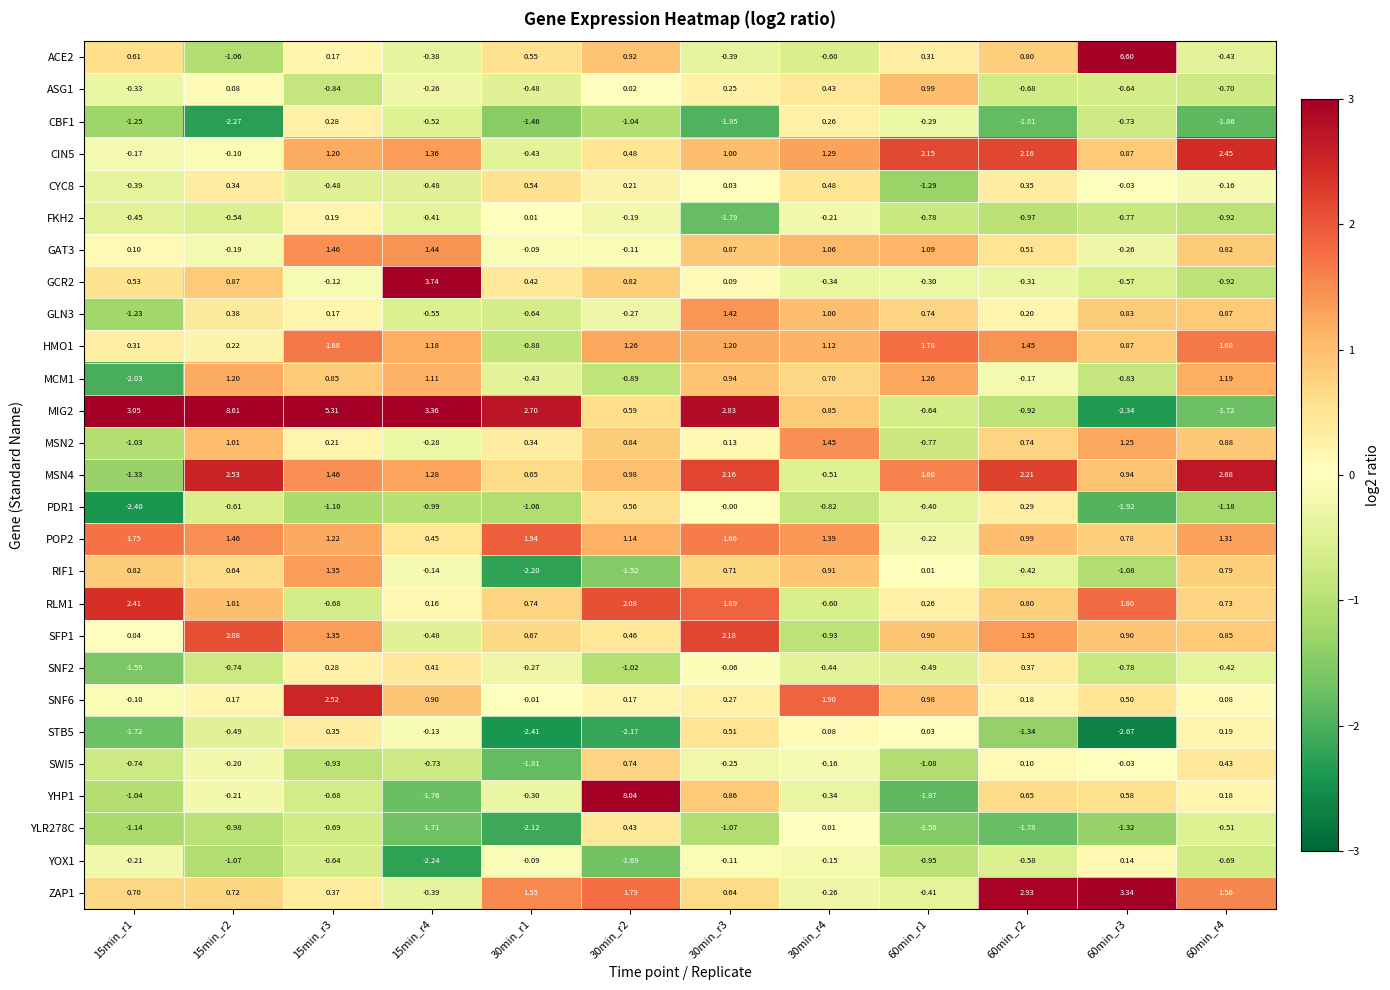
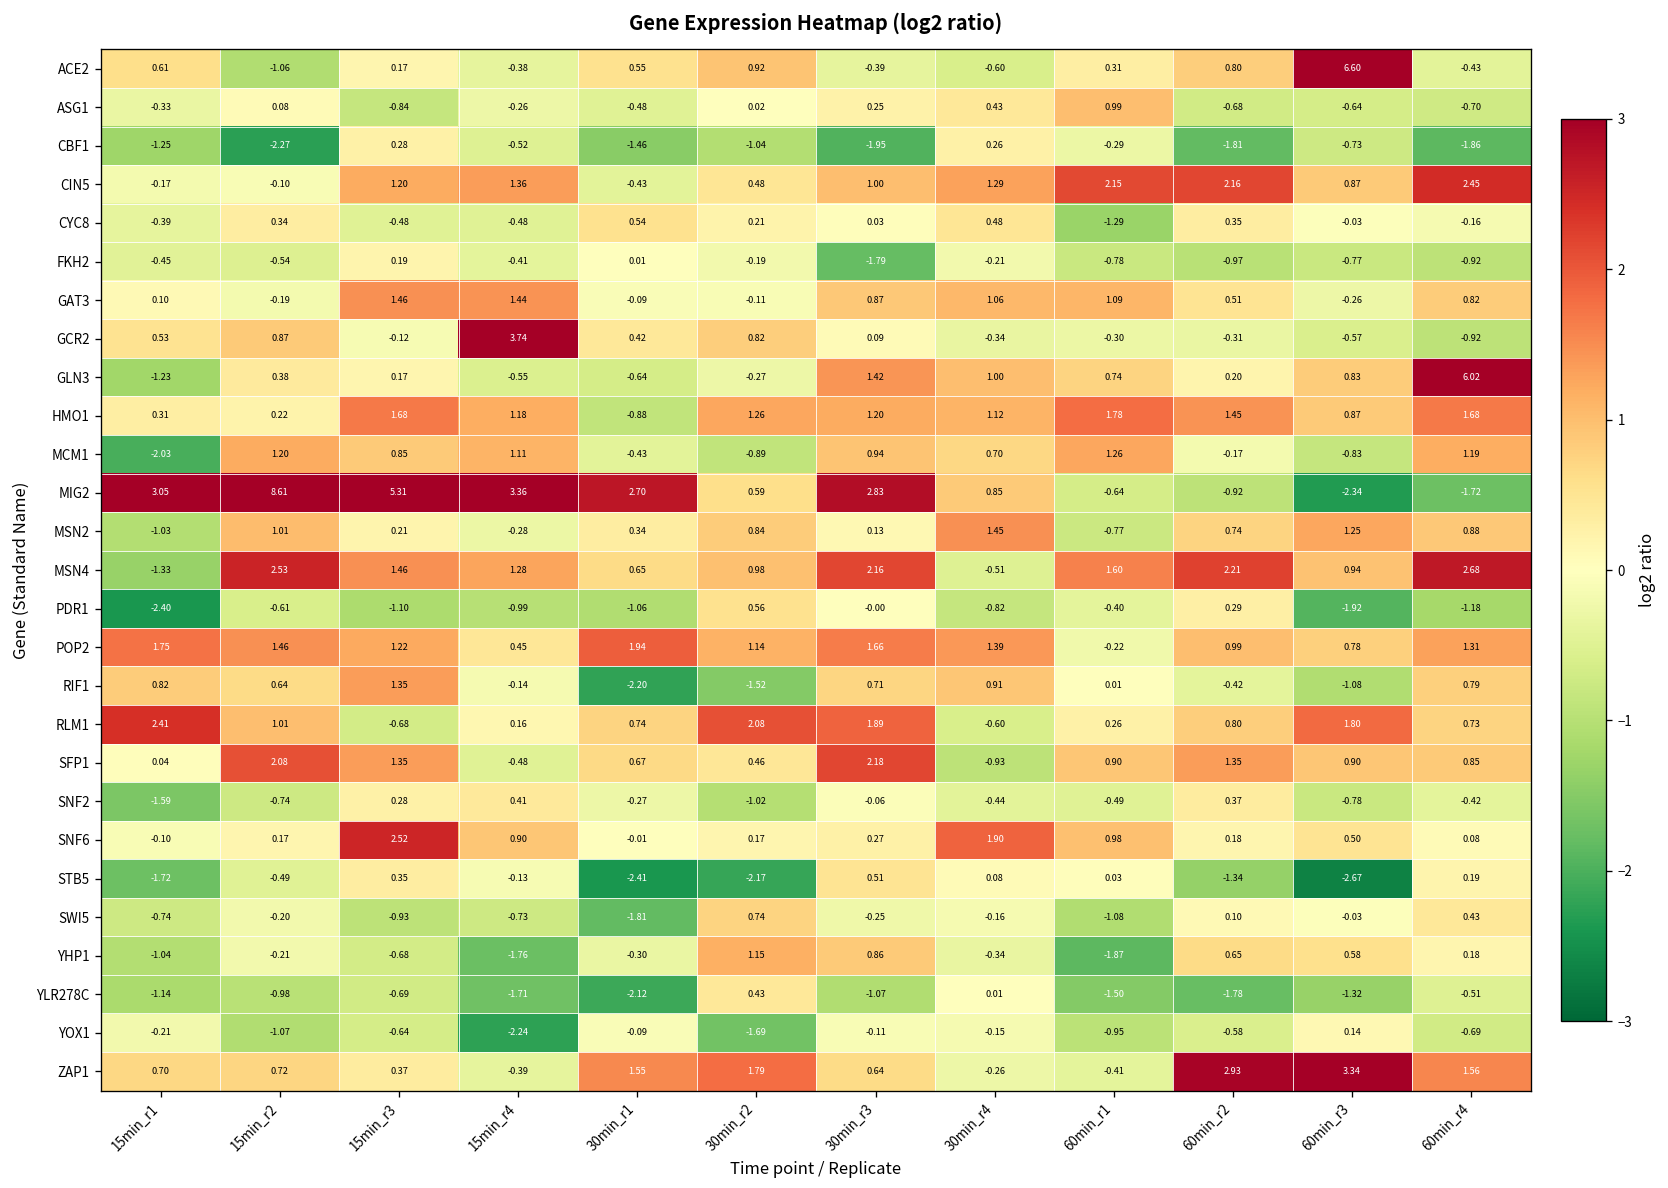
GLN3, 60min_r4: 0.87 -> 6.02
YHP1, 30min_r2: 8.04 -> 1.15
